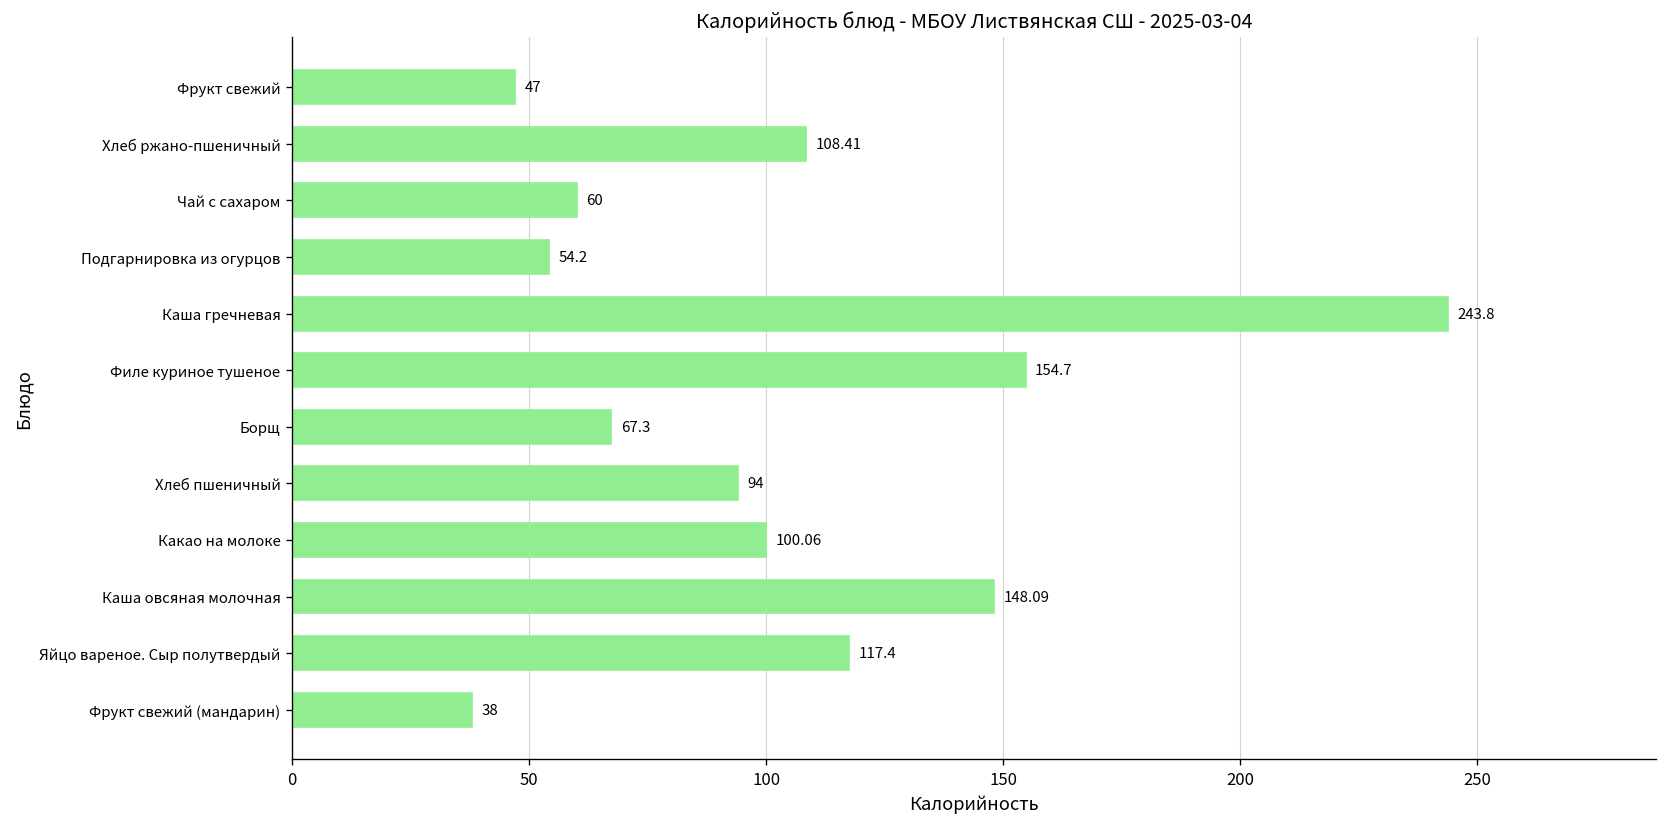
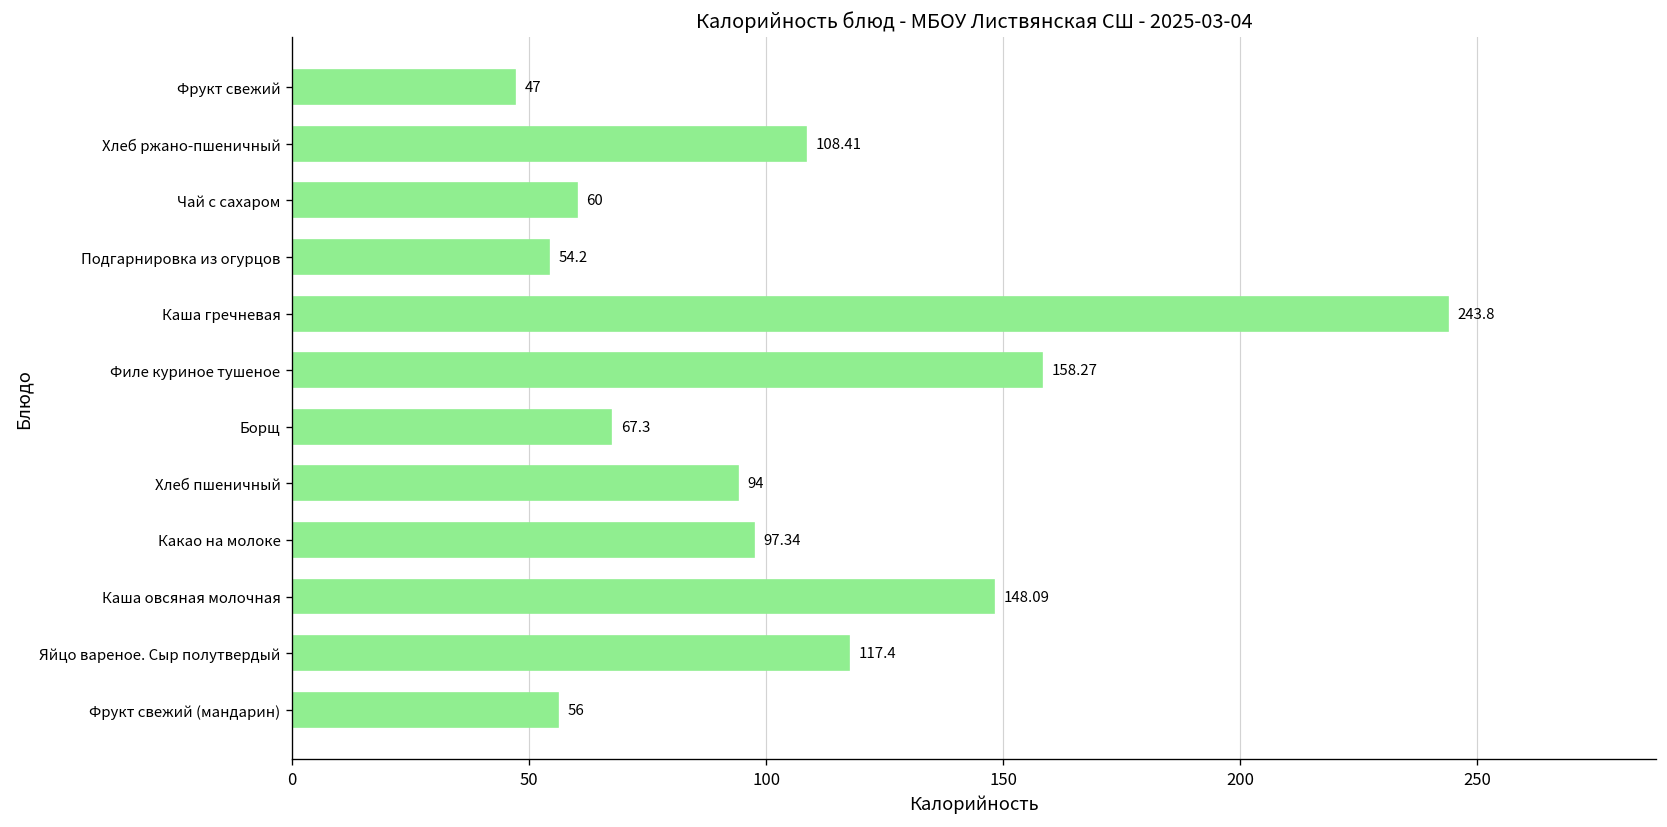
Филе куриное тушеное: 154.7 -> 158.27
Какао на молоке: 100.06 -> 97.34
Фрукт свежий (мандарин): 38 -> 56
